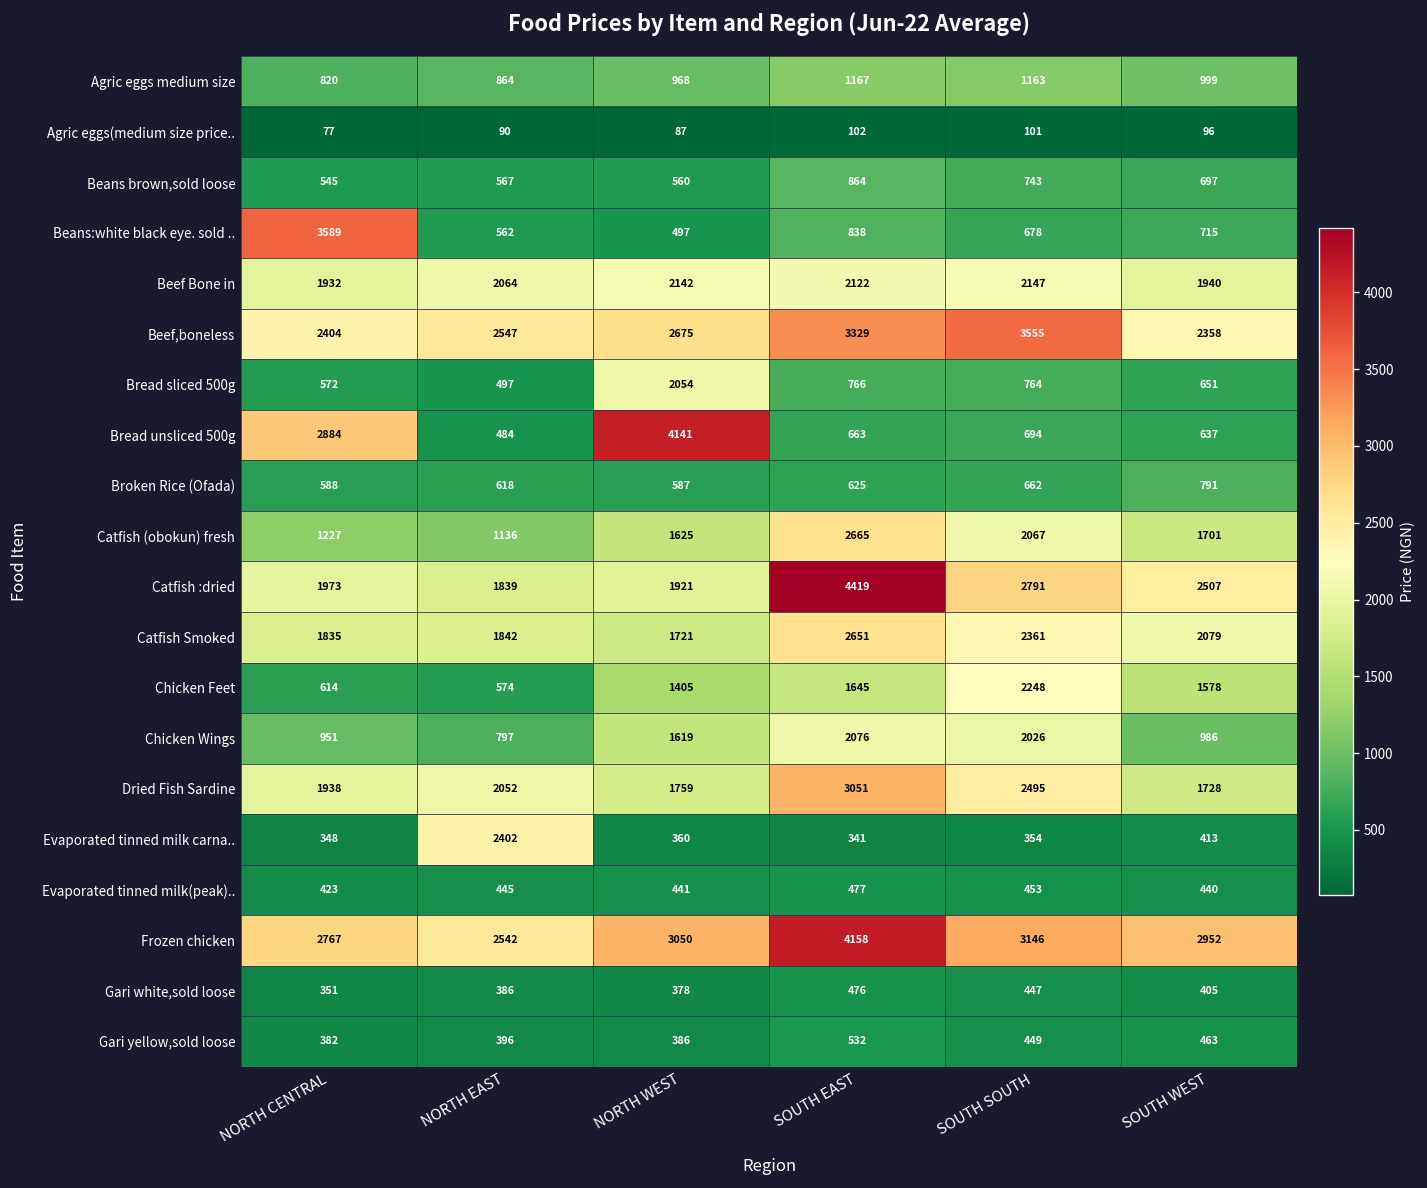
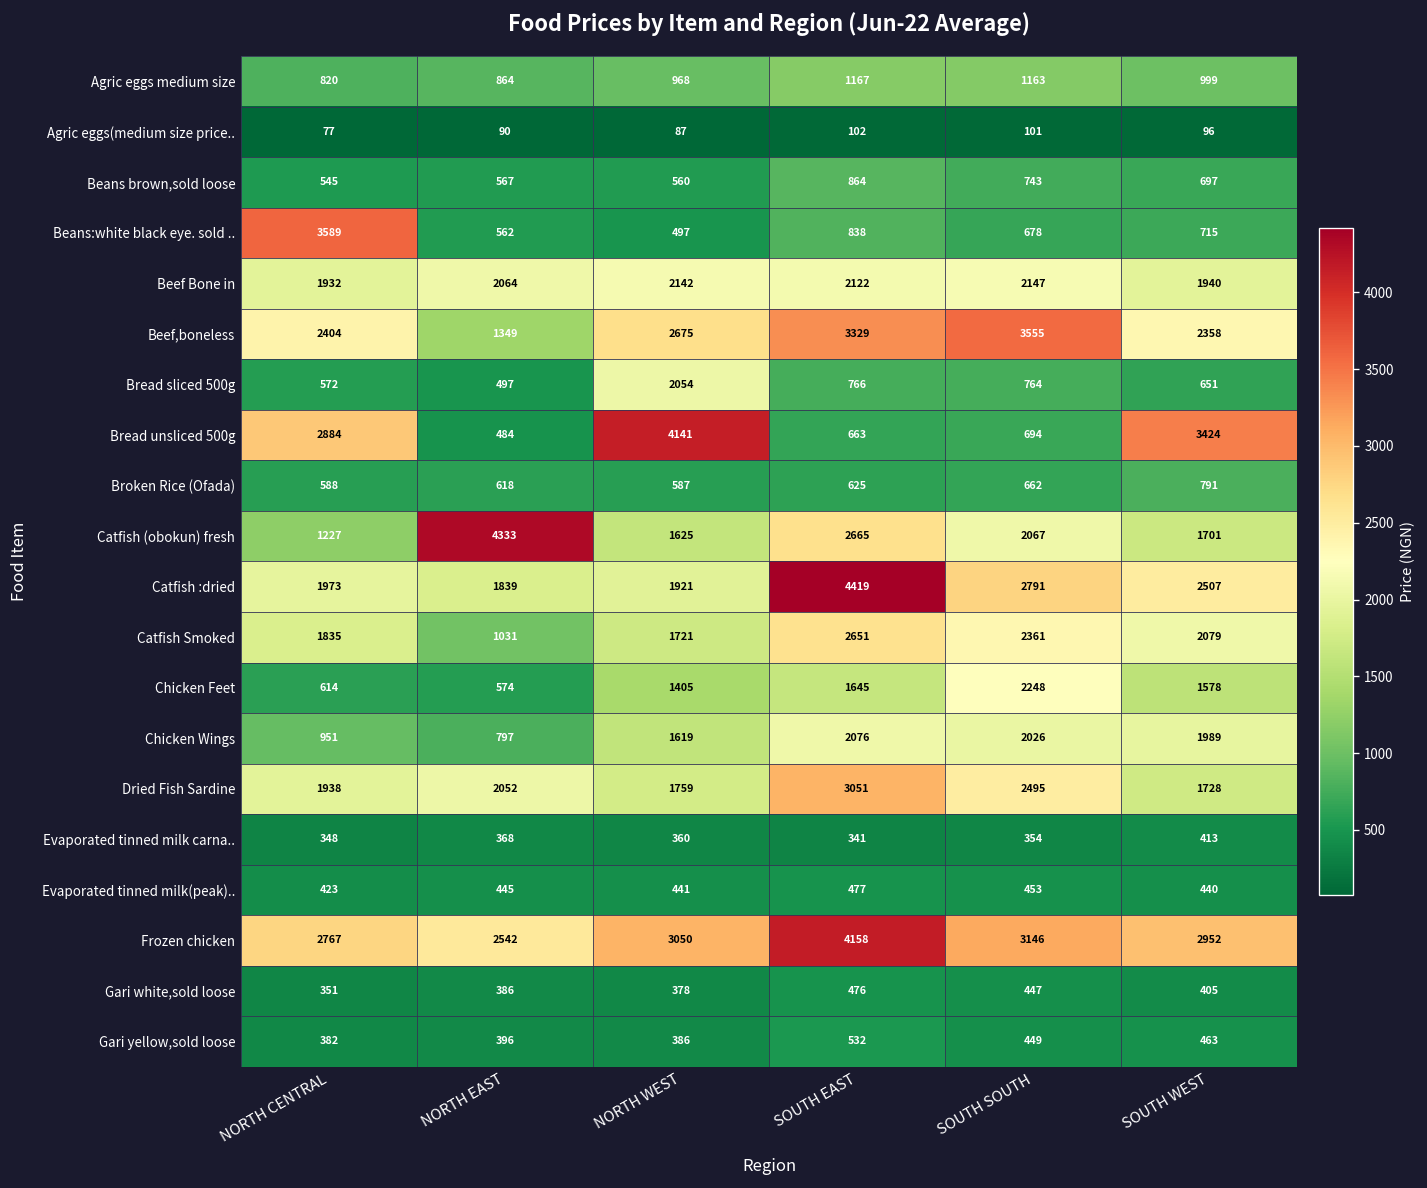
Beef,boneless, NORTH EAST: 2547 -> 1349
Bread unsliced 500g, SOUTH WEST: 637 -> 3424
Catfish (obokun) fresh, NORTH EAST: 1136 -> 4333
Catfish Smoked, NORTH EAST: 1842 -> 1031
Chicken Wings, SOUTH WEST: 986 -> 1989
Evaporated tinned milk carna.., NORTH EAST: 2402 -> 368
